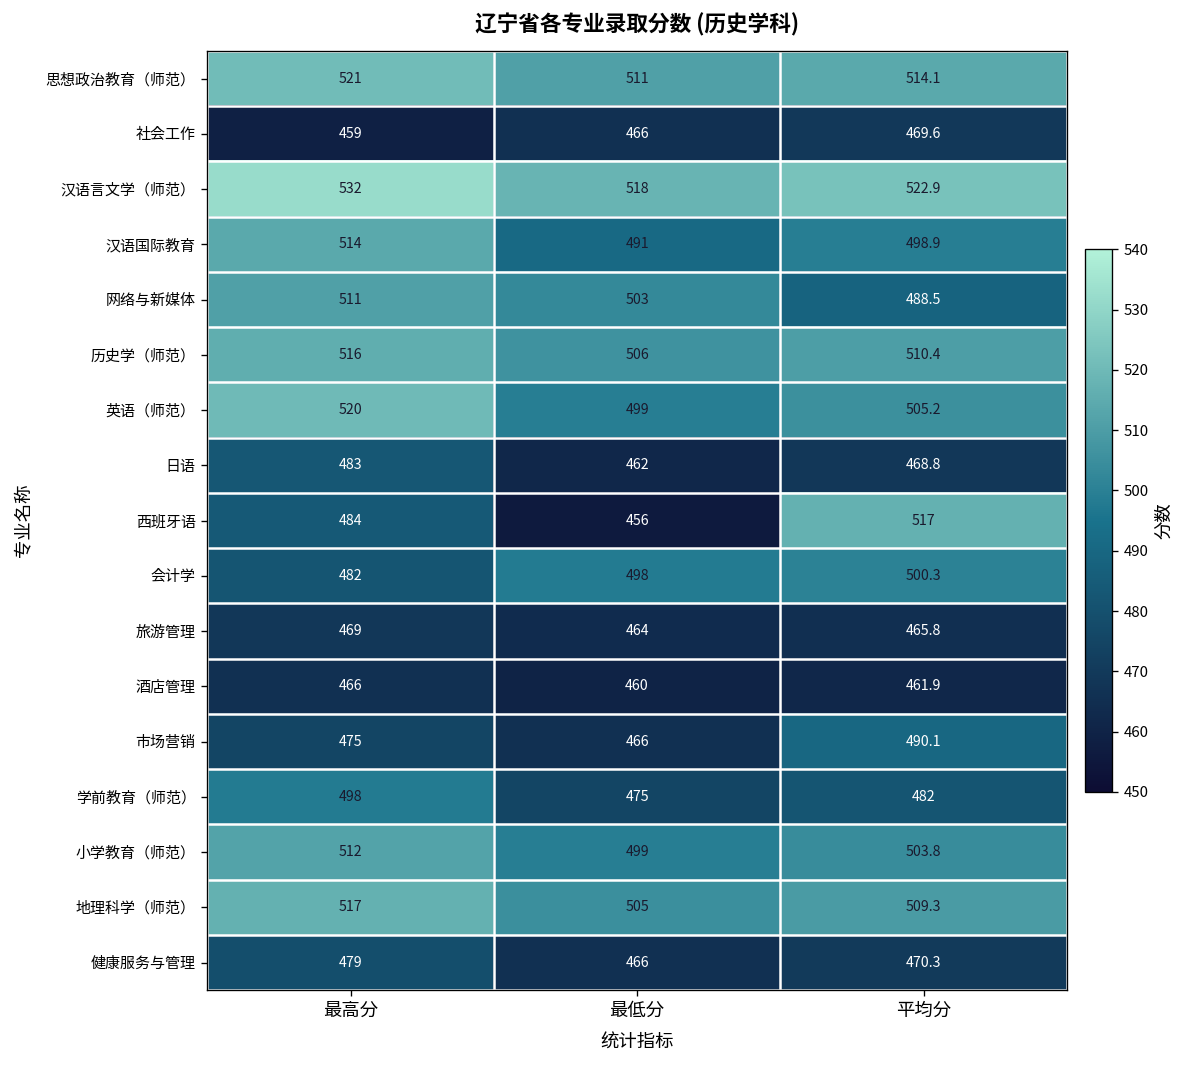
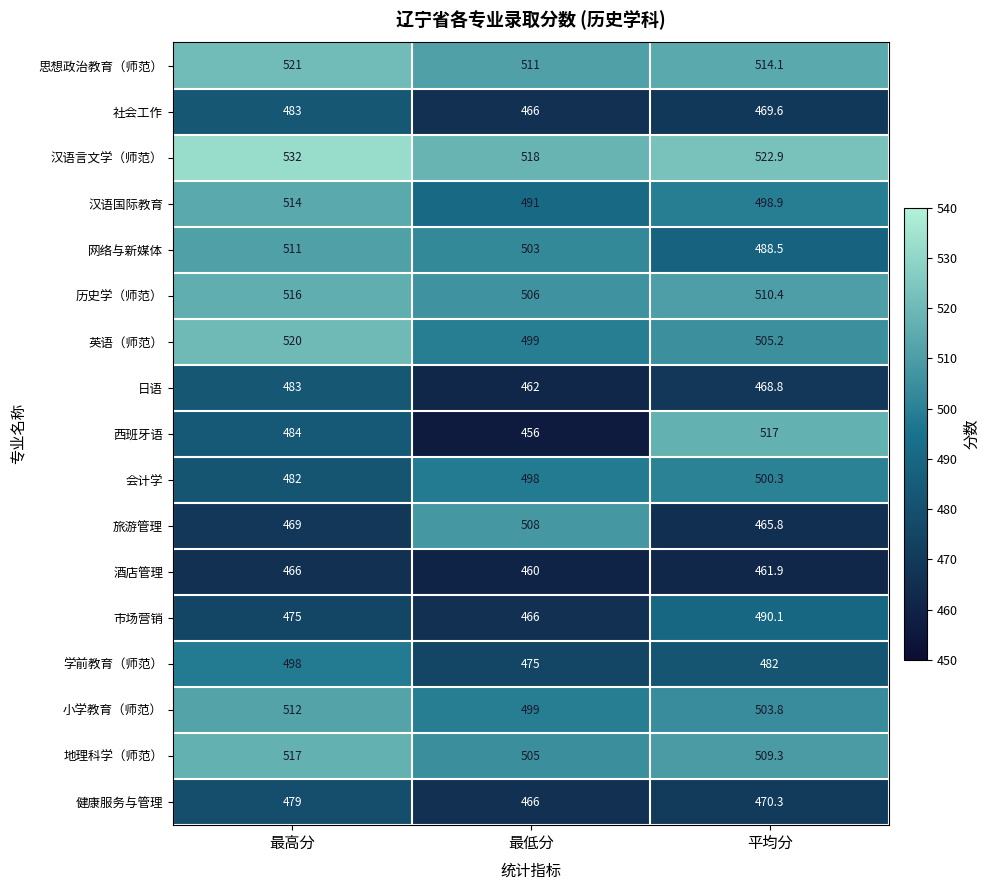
社会工作, 最高分: 459 -> 483
旅游管理, 最低分: 464 -> 508
